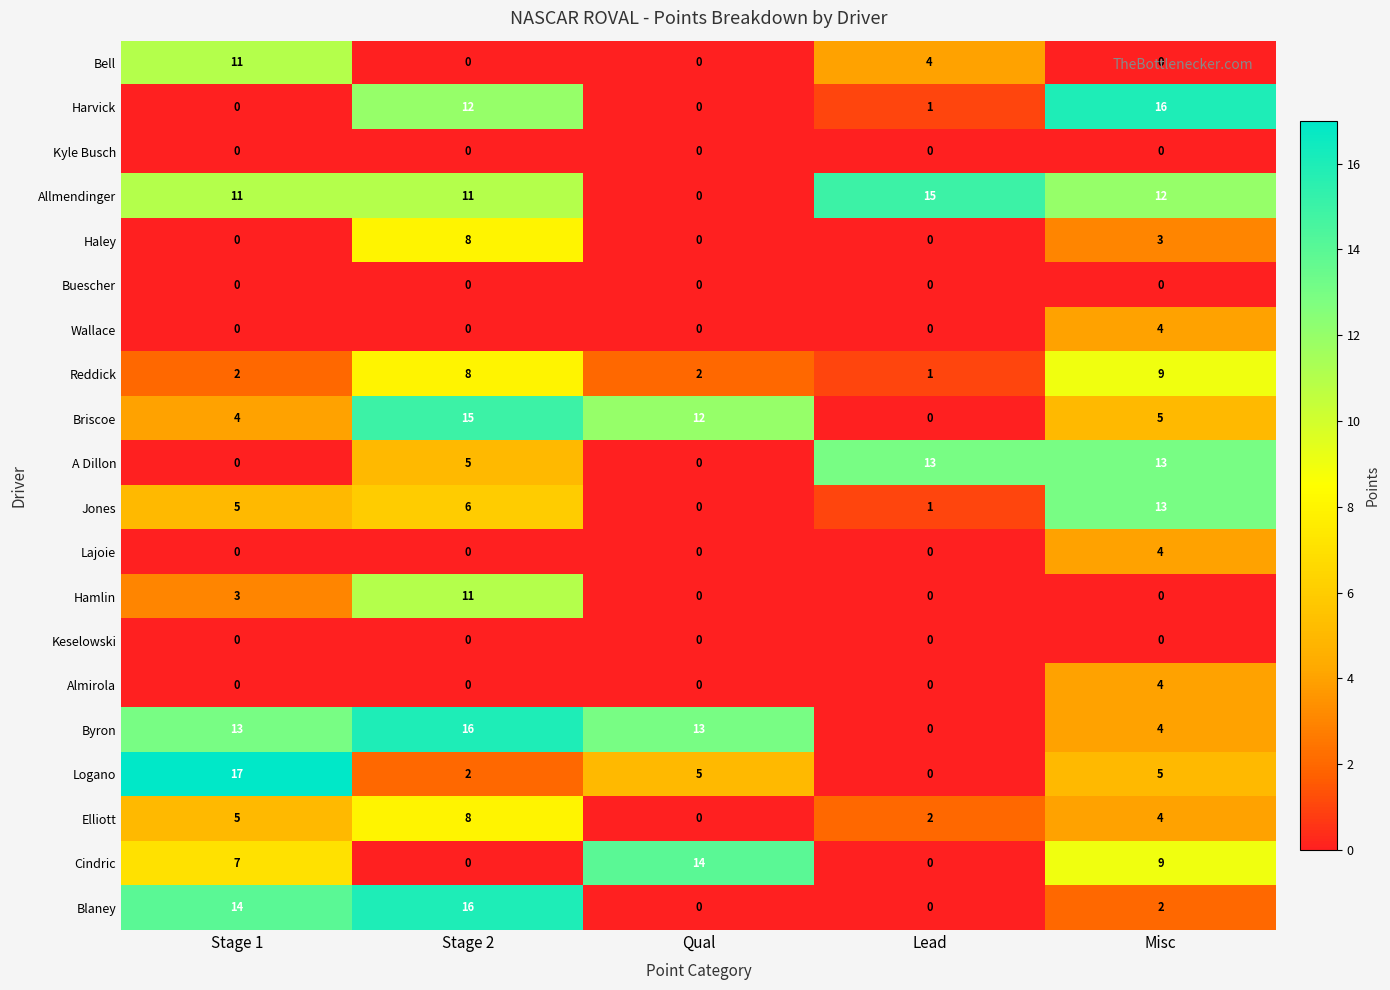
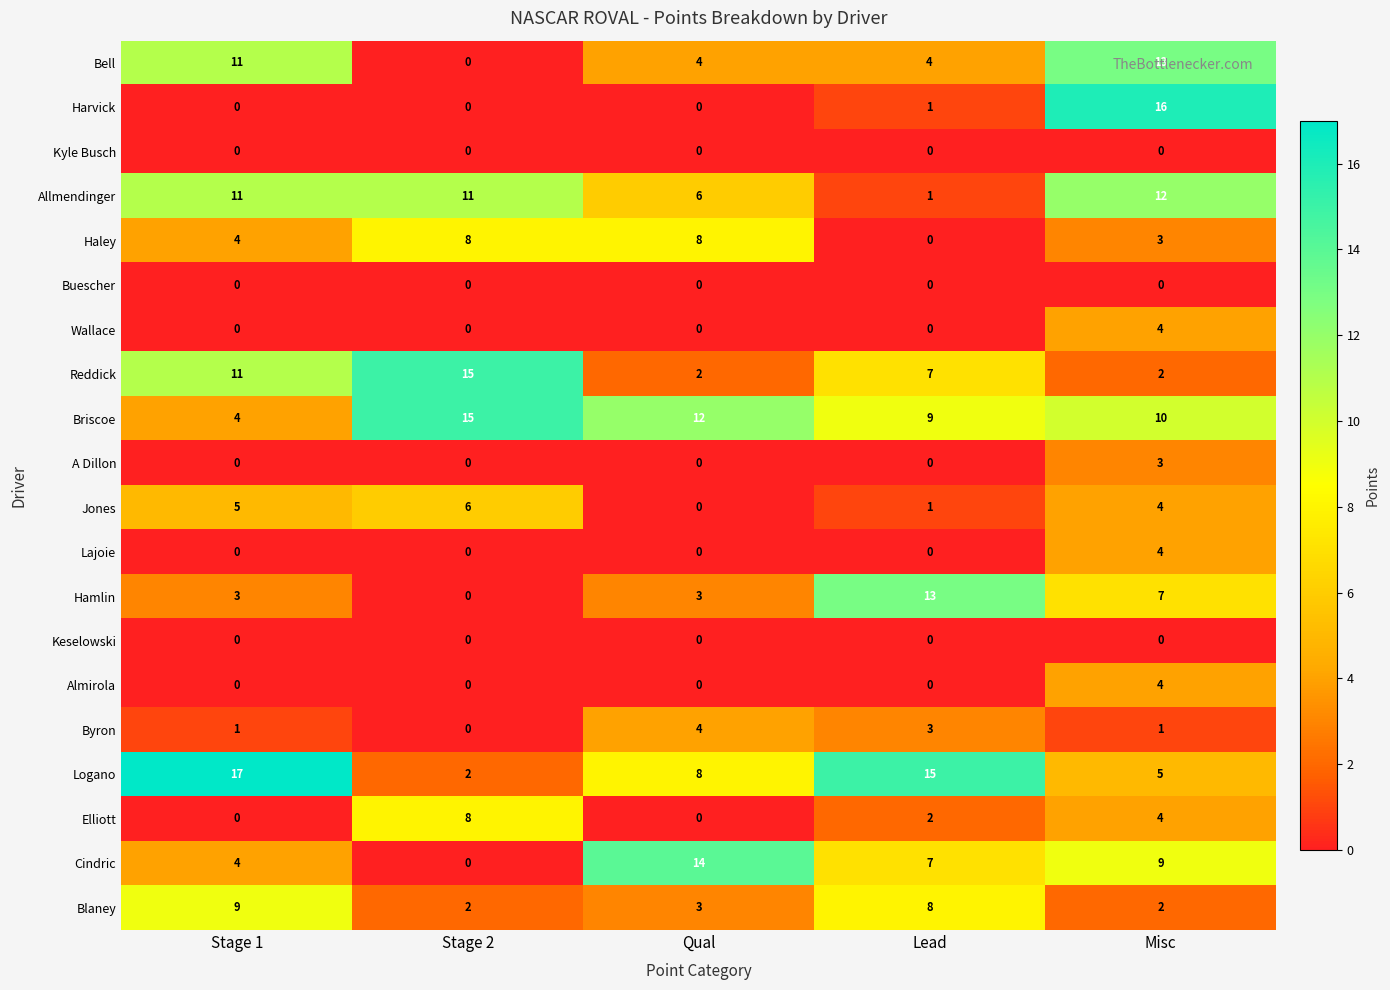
Bell, Qual: 0 -> 4
Bell, Misc: 0 -> 13
Harvick, Stage 2: 12 -> 0
Allmendinger, Qual: 0 -> 6
Allmendinger, Lead: 15 -> 1
Haley, Stage 1: 0 -> 4
Haley, Qual: 0 -> 8
Reddick, Stage 1: 2 -> 11
Reddick, Stage 2: 8 -> 15
Reddick, Lead: 1 -> 7
Reddick, Misc: 9 -> 2
Briscoe, Lead: 0 -> 9
Briscoe, Misc: 5 -> 10
A Dillon, Stage 2: 5 -> 0
A Dillon, Lead: 13 -> 0
A Dillon, Misc: 13 -> 3
Jones, Misc: 13 -> 4
Hamlin, Stage 2: 11 -> 0
Hamlin, Qual: 0 -> 3
Hamlin, Lead: 0 -> 13
Hamlin, Misc: 0 -> 7
Byron, Stage 1: 13 -> 1
Byron, Stage 2: 16 -> 0
Byron, Qual: 13 -> 4
Byron, Lead: 0 -> 3
Byron, Misc: 4 -> 1
Logano, Qual: 5 -> 8
Logano, Lead: 0 -> 15
Elliott, Stage 1: 5 -> 0
Cindric, Stage 1: 7 -> 4
Cindric, Lead: 0 -> 7
Blaney, Stage 1: 14 -> 9
Blaney, Stage 2: 16 -> 2
Blaney, Qual: 0 -> 3
Blaney, Lead: 0 -> 8
